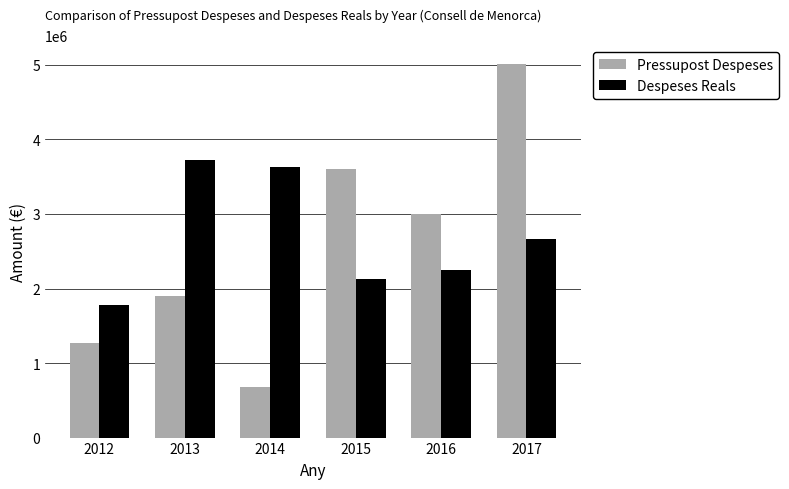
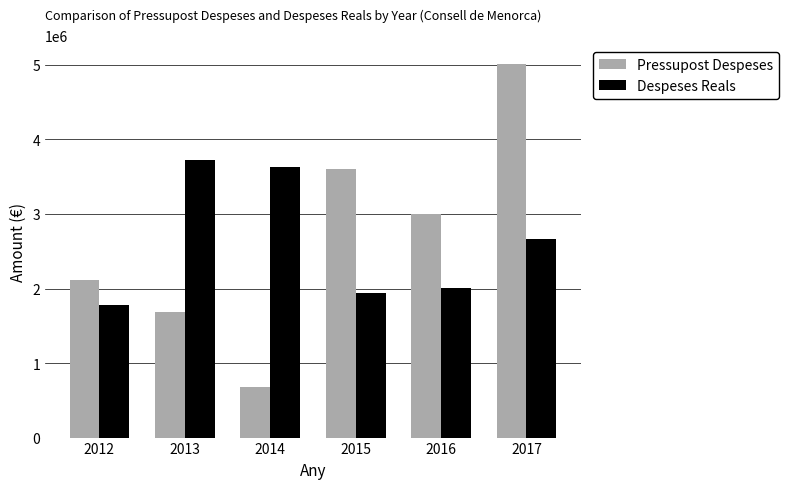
Pressupost Despeses, 2012: 1300000 -> 2100000
Pressupost Despeses, 2013: 1900000 -> 1700000
Despeses Reals, 2015: 2100000 -> 1900000
Despeses Reals, 2016: 2200000 -> 2000000
